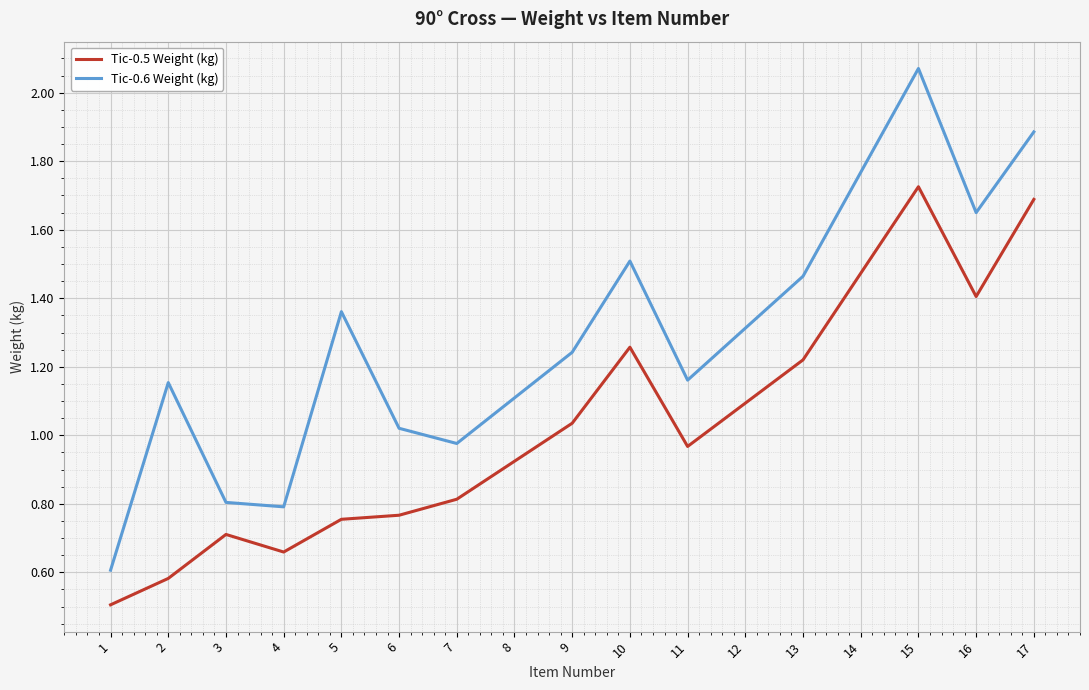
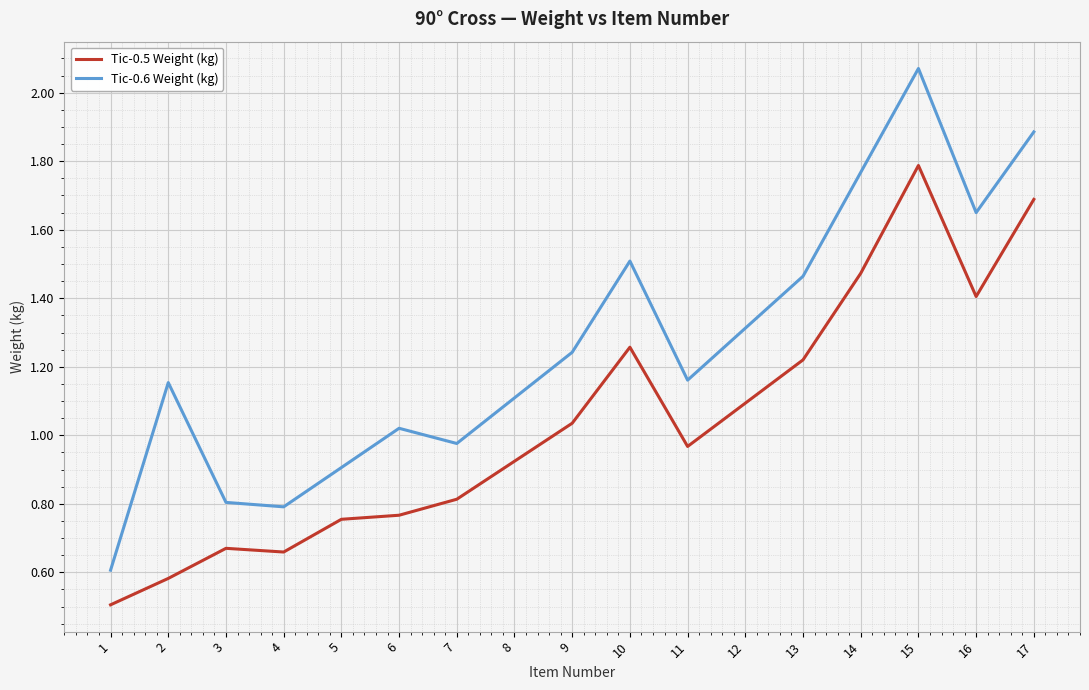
Tic-0.5 Weight (kg), 3: 0.71 -> 0.67
Tic-0.6 Weight (kg), 5: 1.36 -> 0.91
Tic-0.5 Weight (kg), 15: 1.73 -> 1.79
